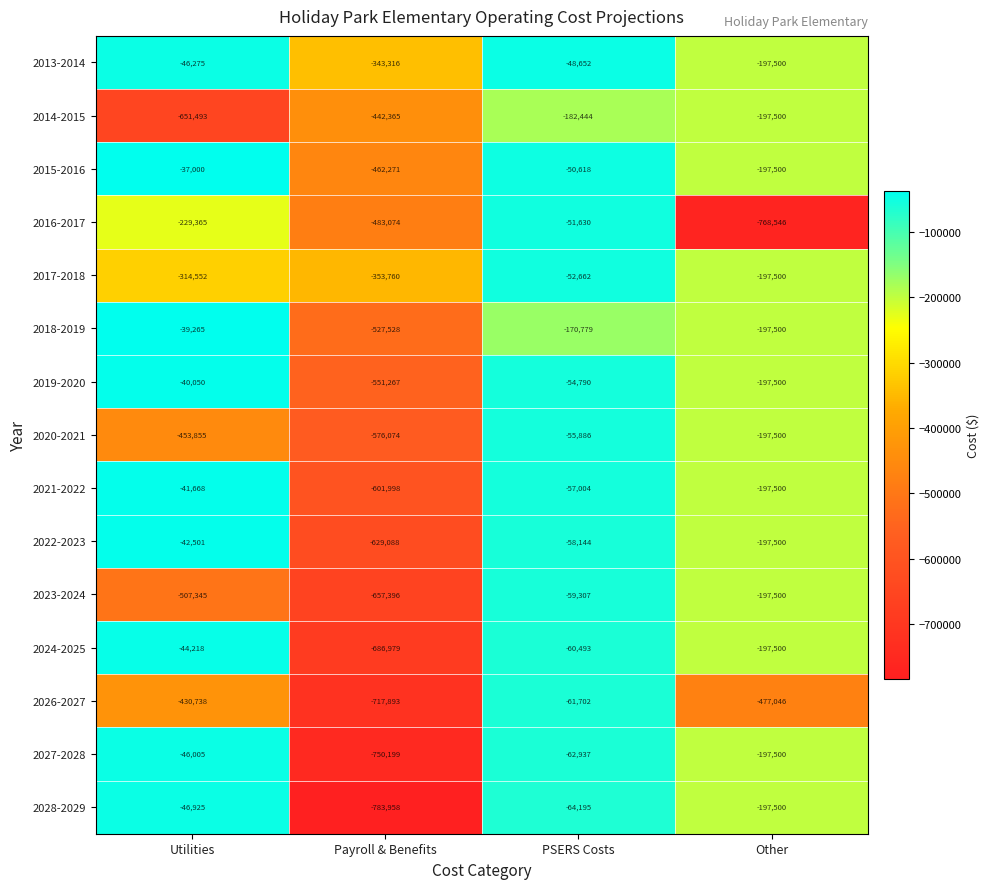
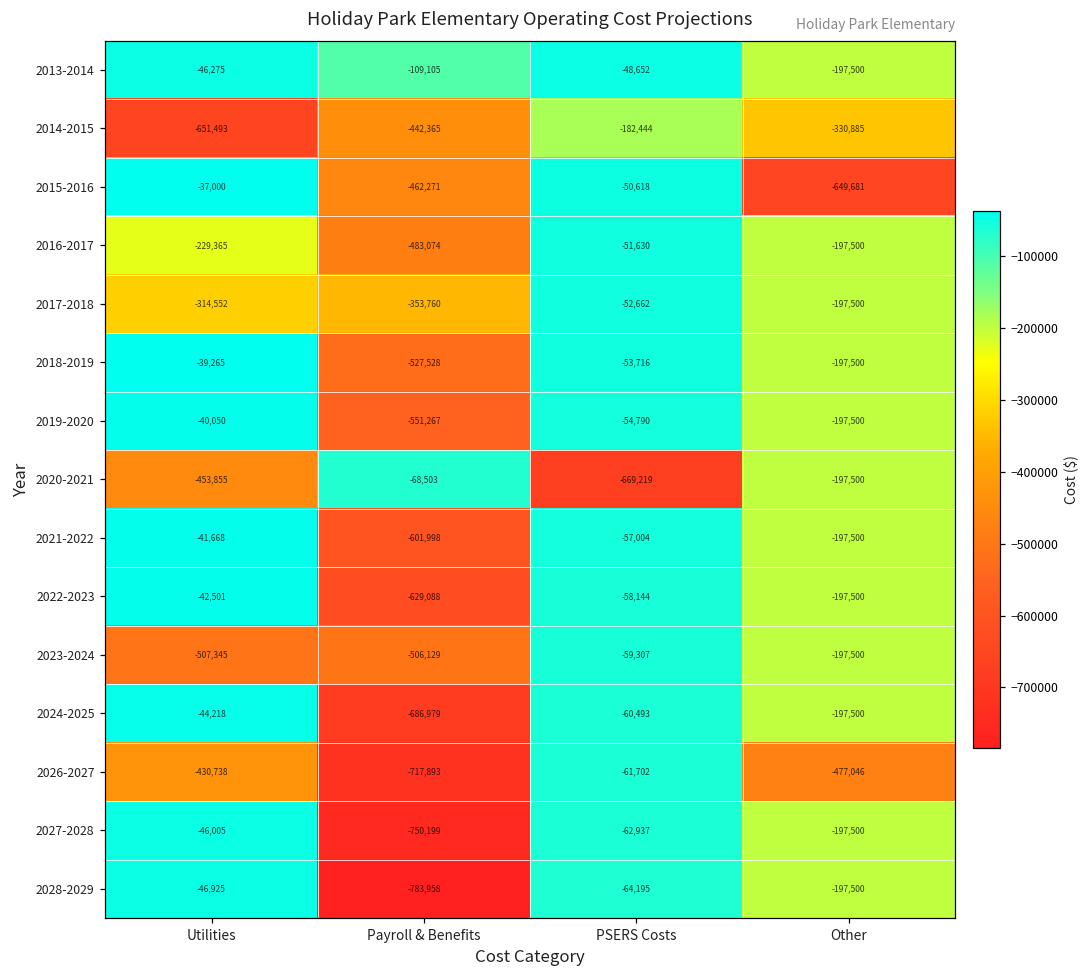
2013-2014, Payroll & Benefits: -343,316 -> -109,105
2014-2015, Other: -197,500 -> -330,885
2015-2016, Other: -197,500 -> -649,681
2016-2017, Other: -768,546 -> -197,500
2018-2019, PSERS Costs: -170,779 -> -53,716
2020-2021, Payroll & Benefits: -576,074 -> -68,503
2020-2021, PSERS Costs: -55,886 -> -669,219
2023-2024, Payroll & Benefits: -657,396 -> -506,129
